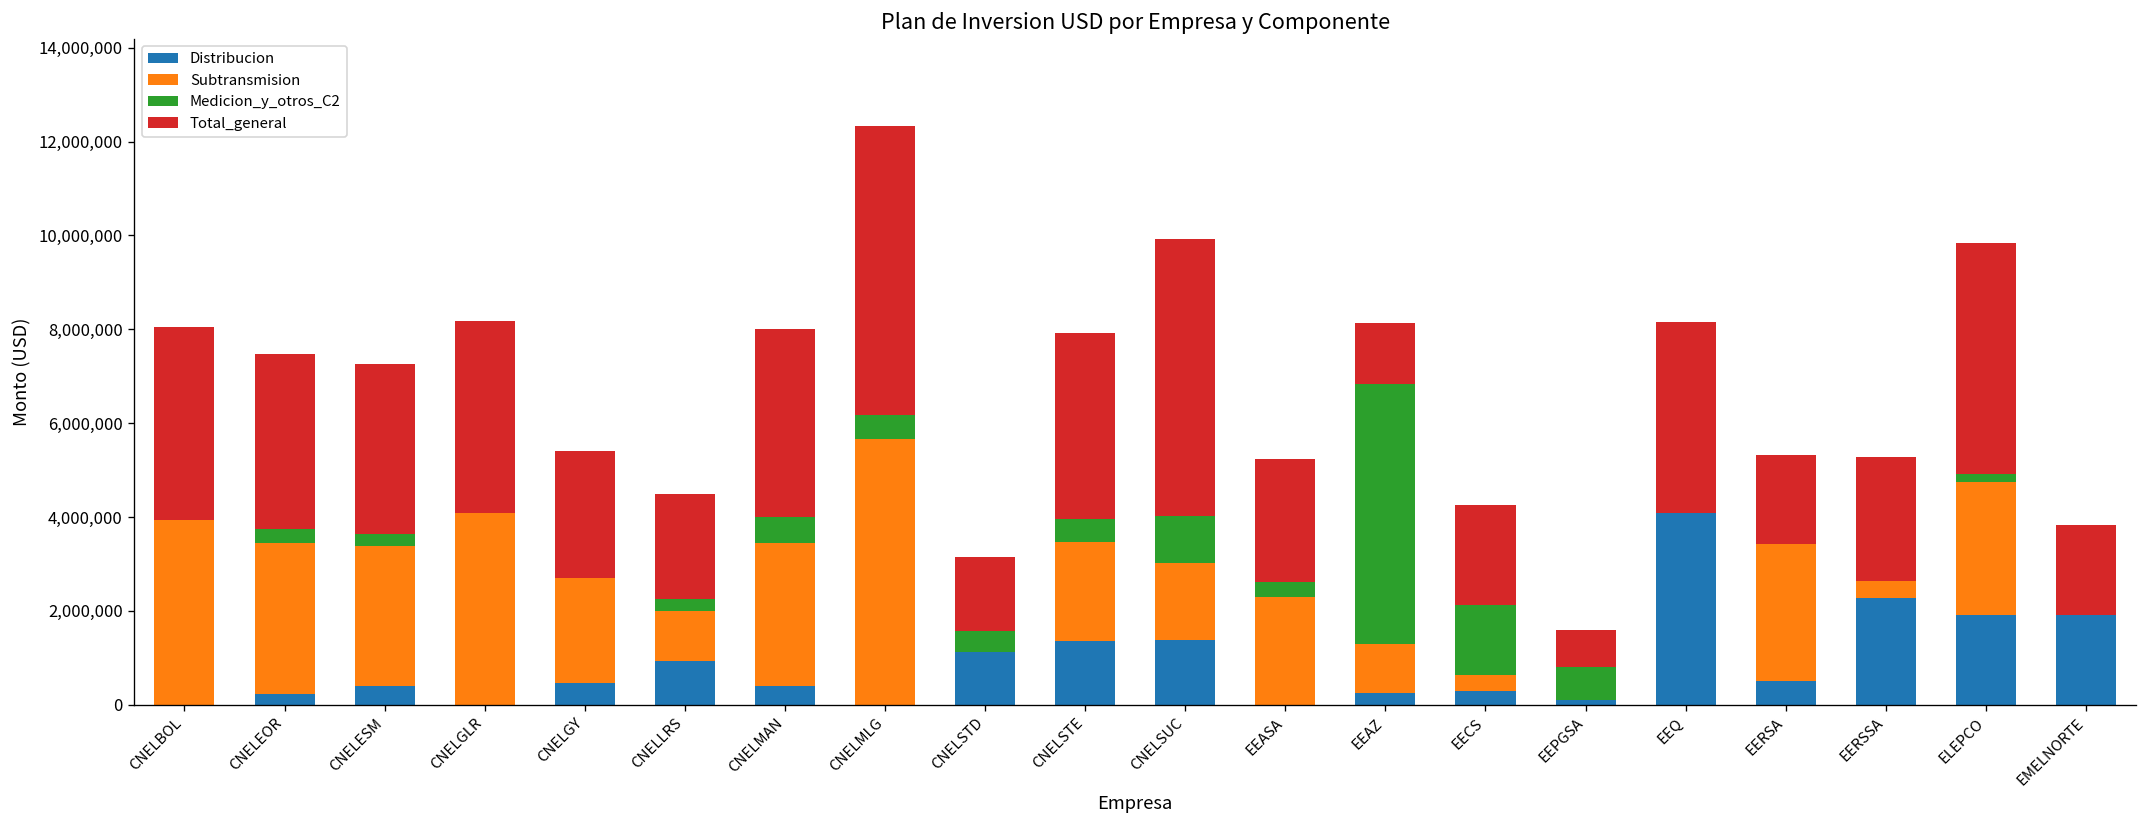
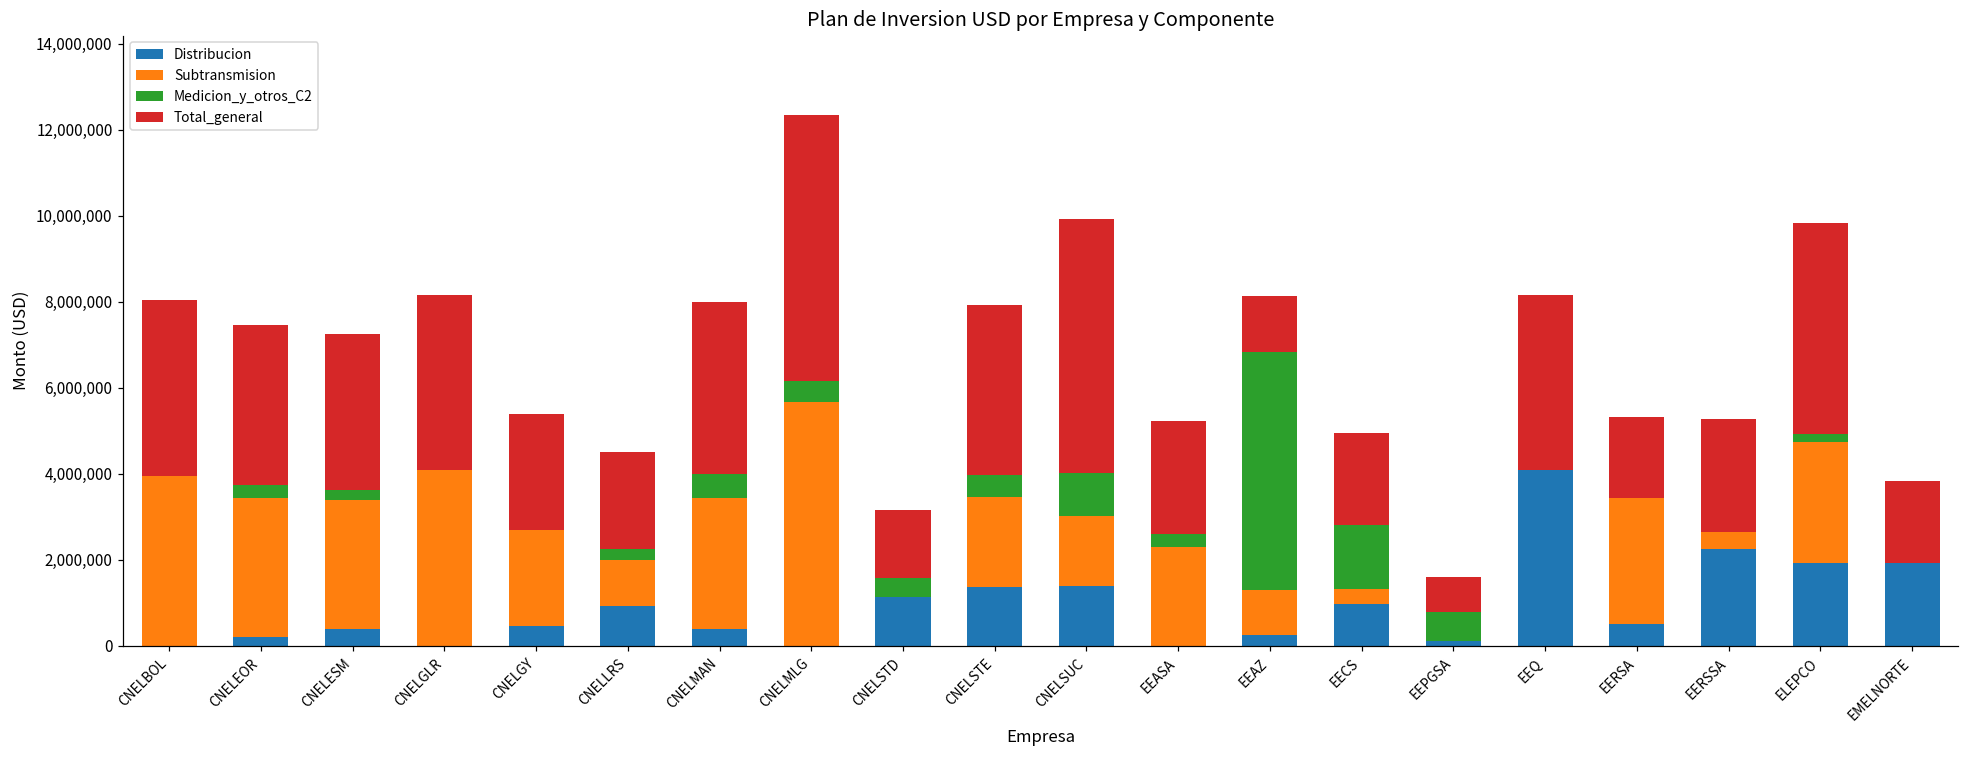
Distribucion, EECS: 300,000 -> 1,000,000
